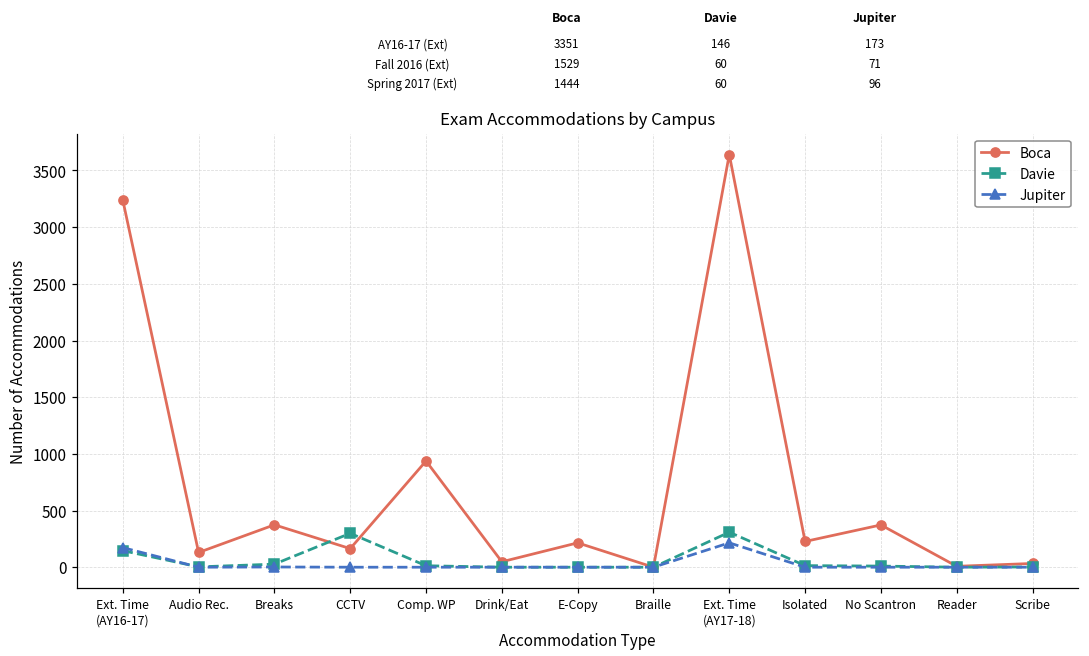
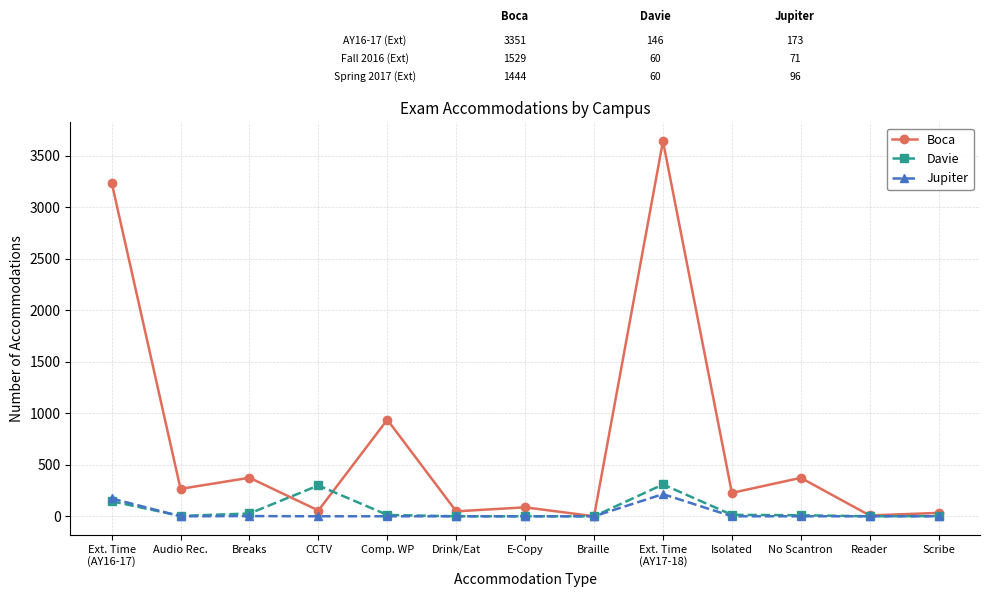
Boca, Audio Rec.: 130 -> 270
Boca, CCTV: 160 -> 60
Boca, E-Copy: 220 -> 90
